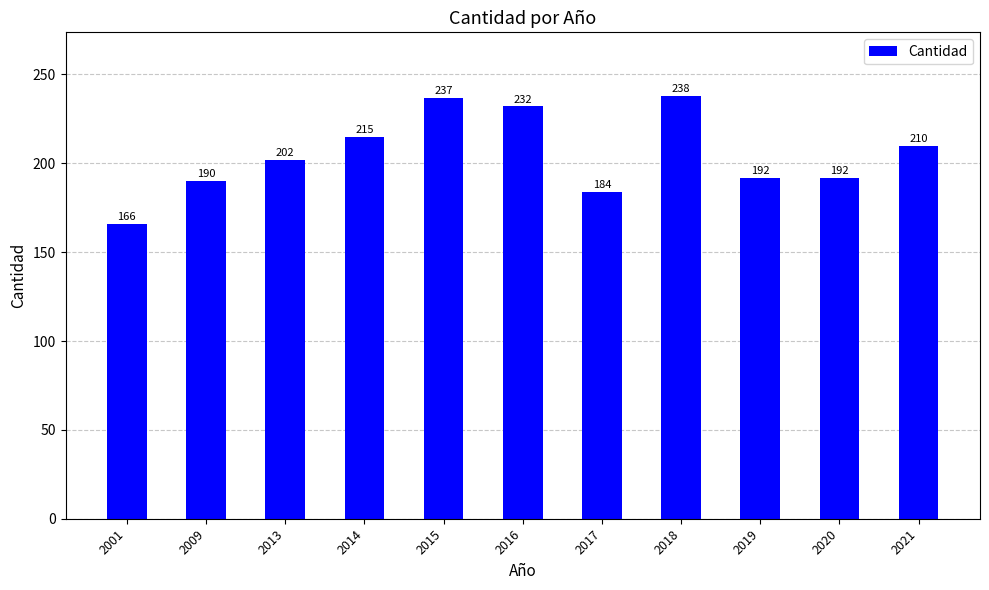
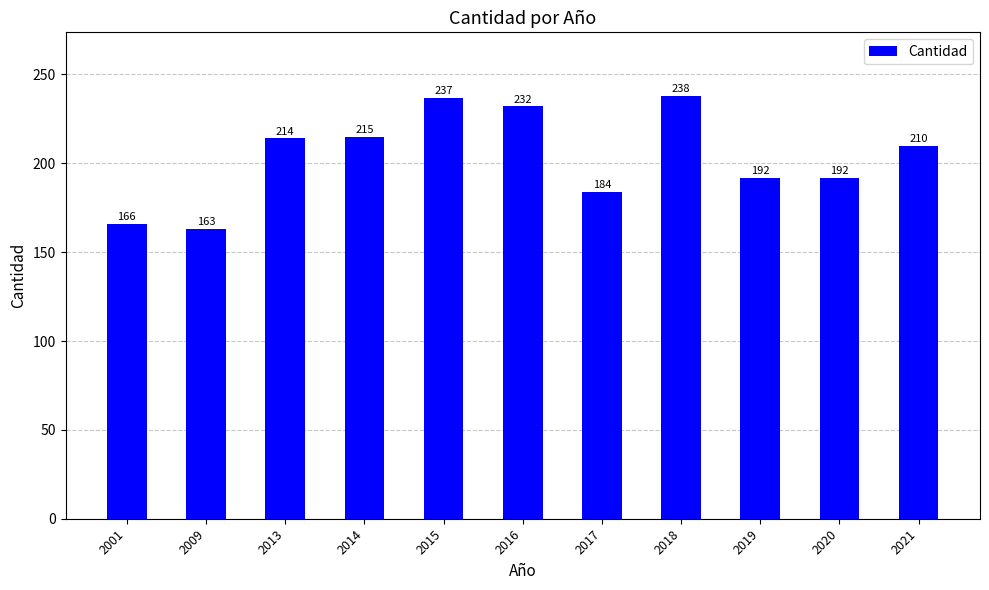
2009: 190 -> 163
2013: 202 -> 214
